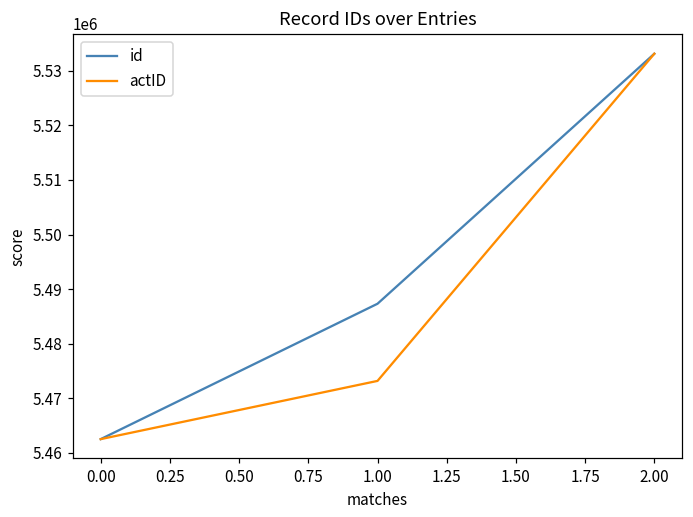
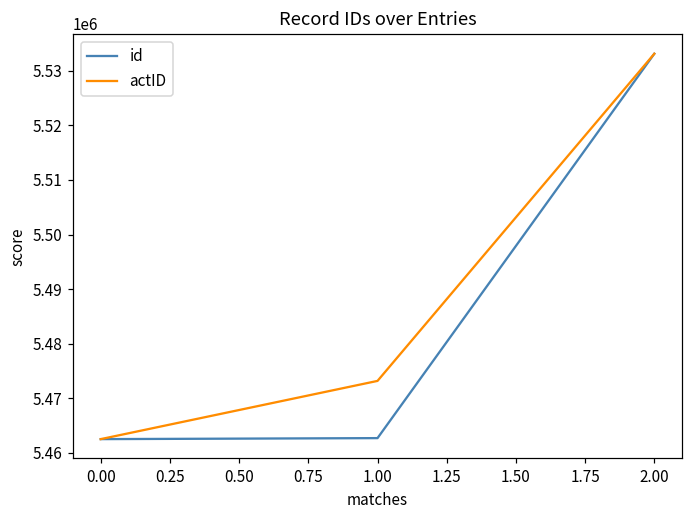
id, 1.00: 5487000 -> 5463000
